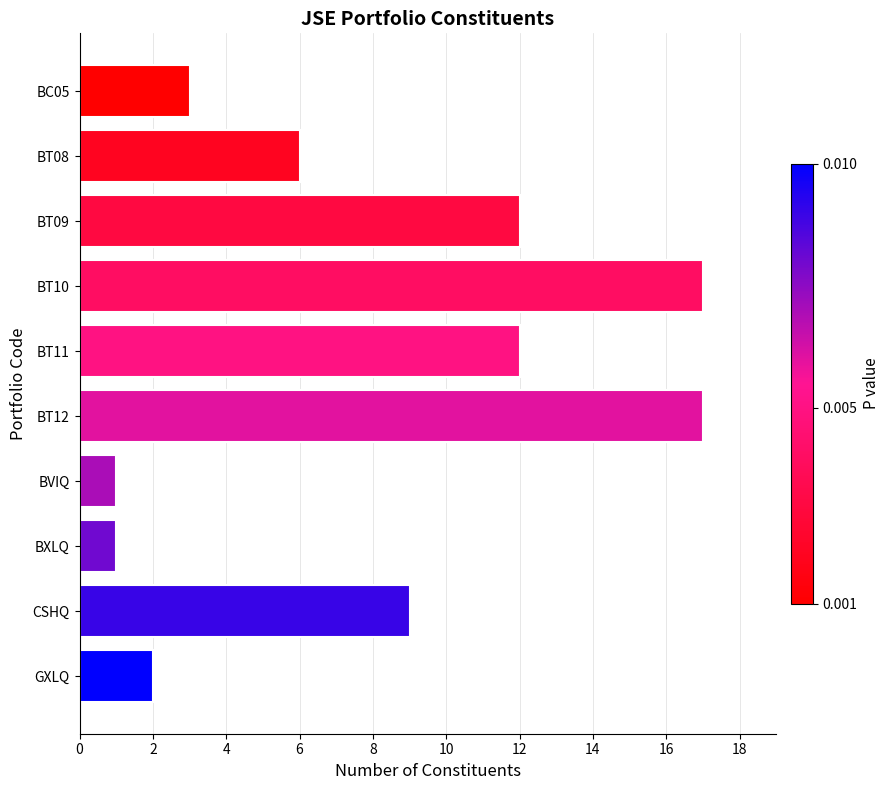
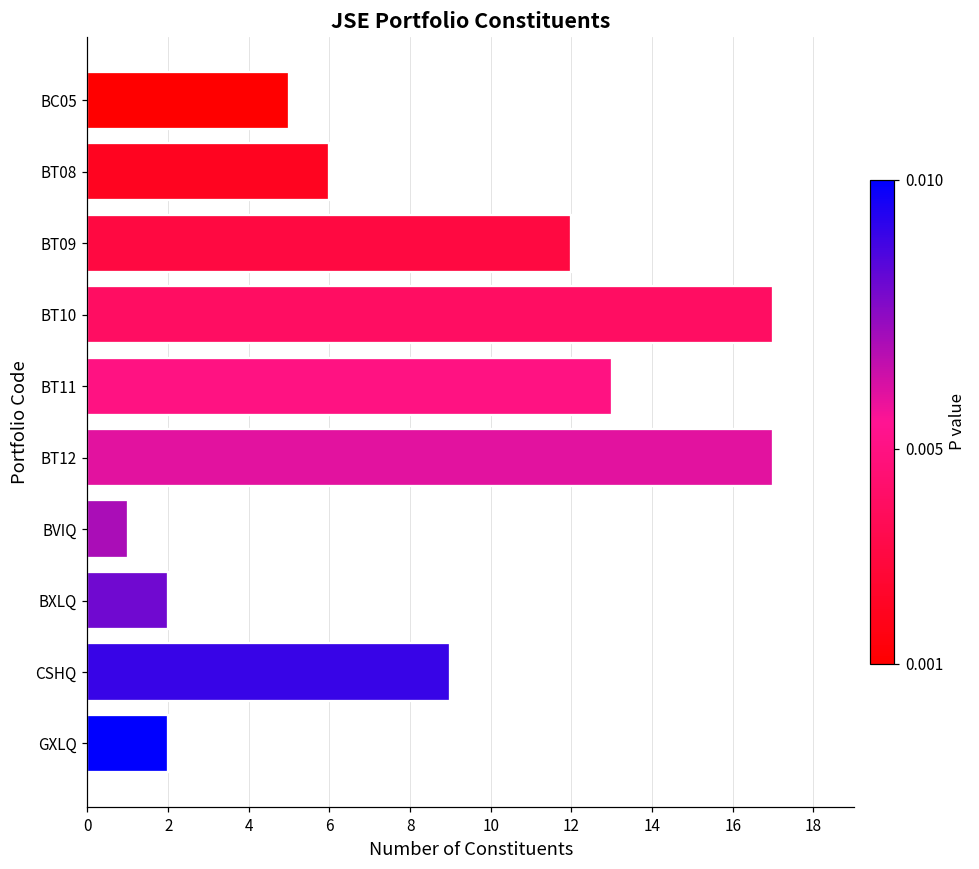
BC05: 3 -> 5
BT11: 12 -> 13
BXLQ: 1 -> 2
